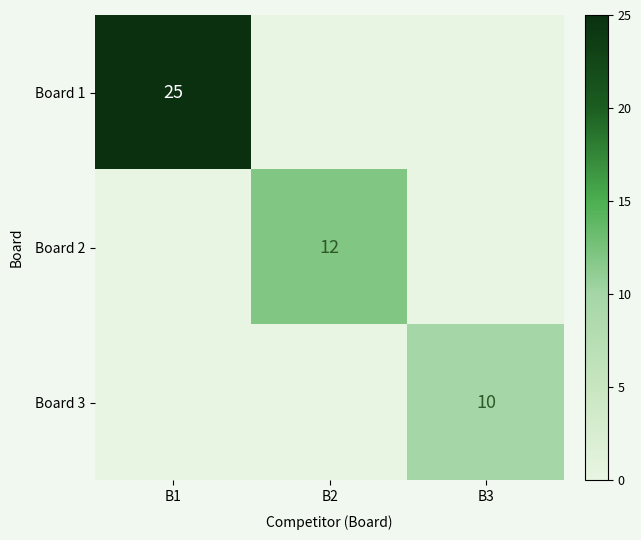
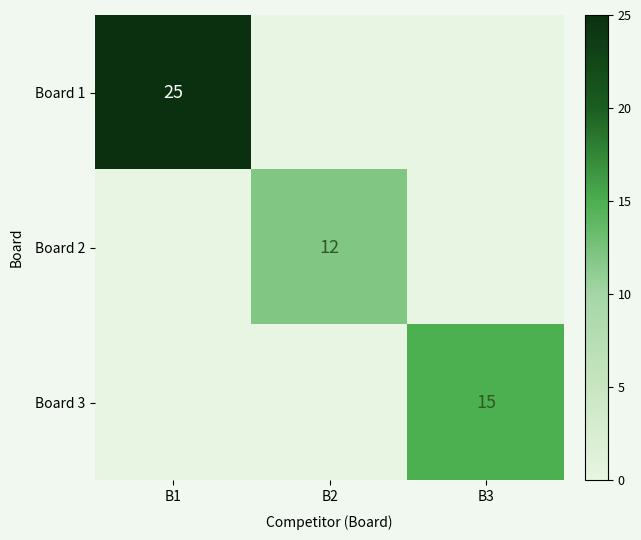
Board 3, B3: 10 -> 15
